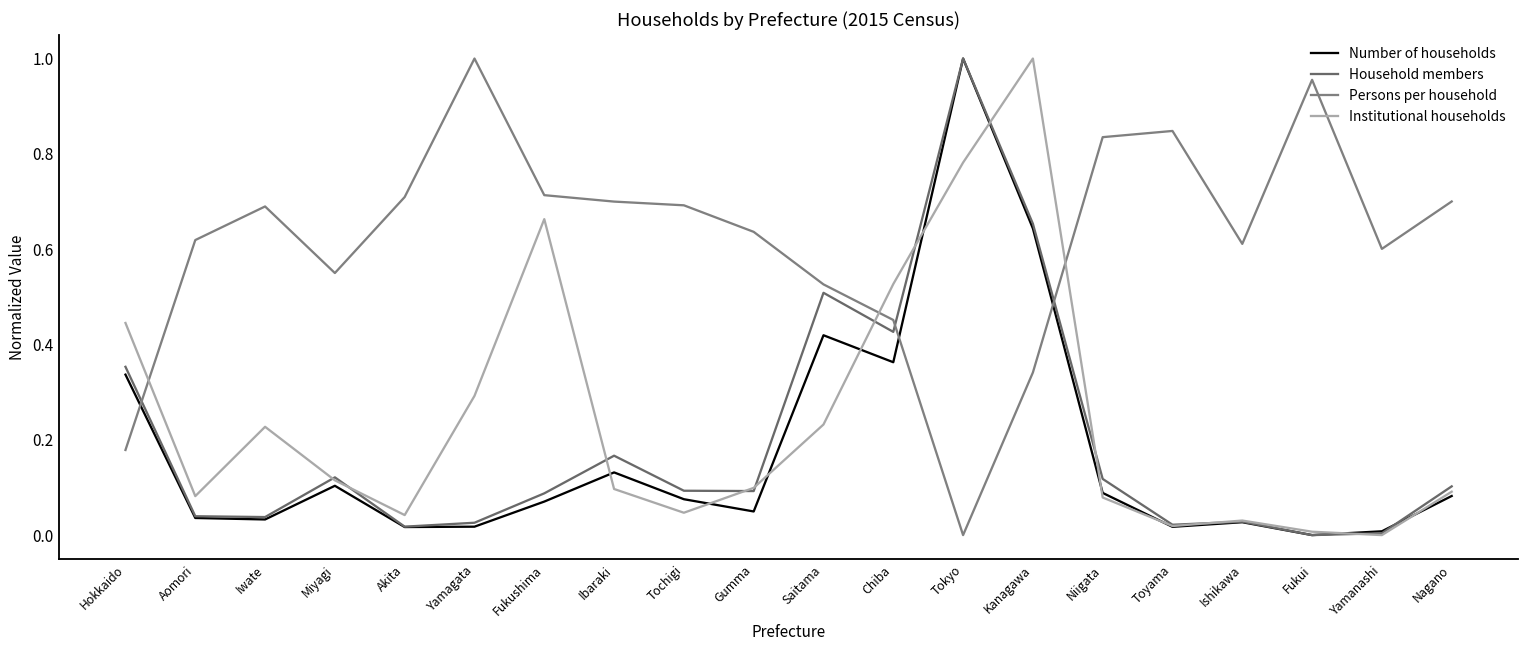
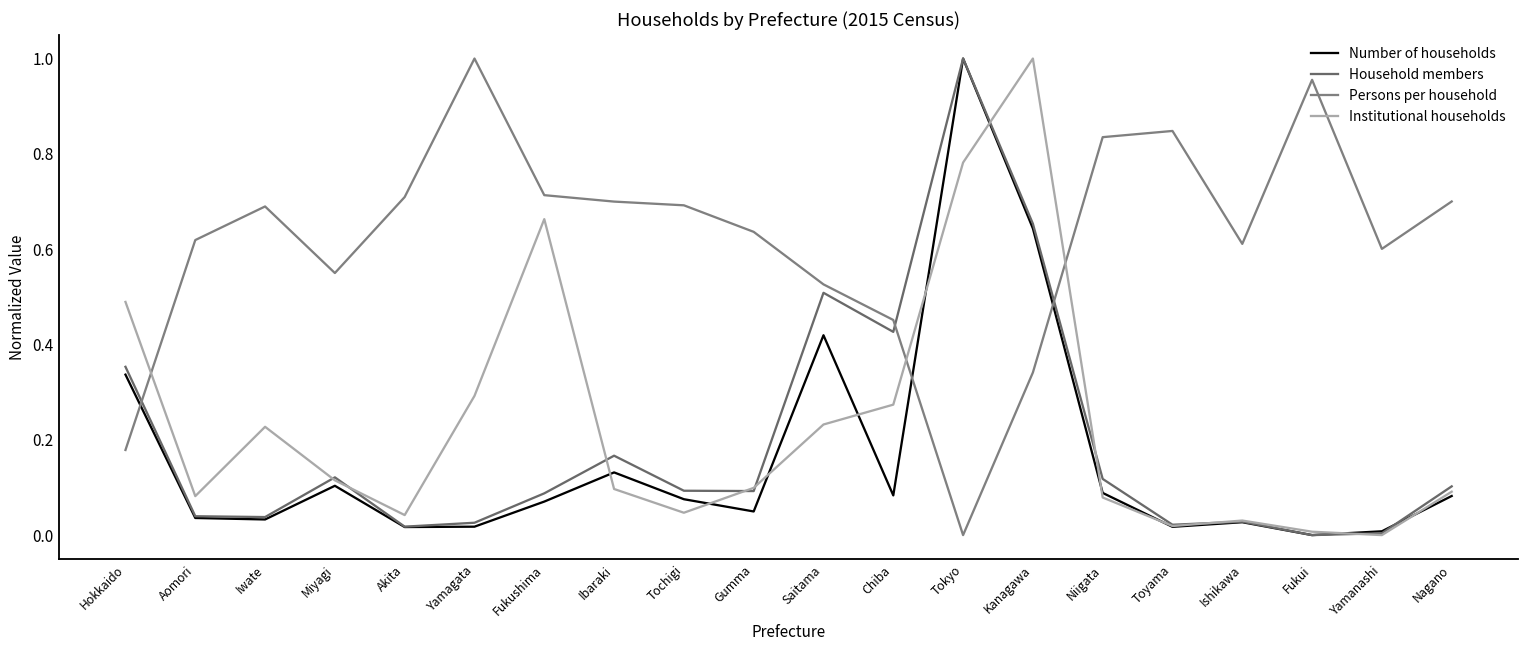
Institutional households, Hokkaido: 0.45 -> 0.49
Number of households, Chiba: 0.36 -> 0.08
Institutional households, Chiba: 0.53 -> 0.27
